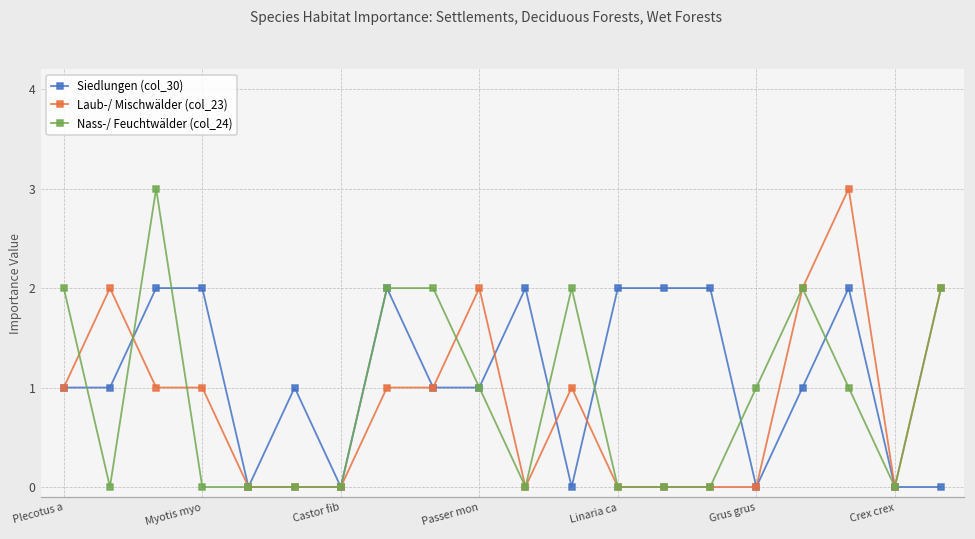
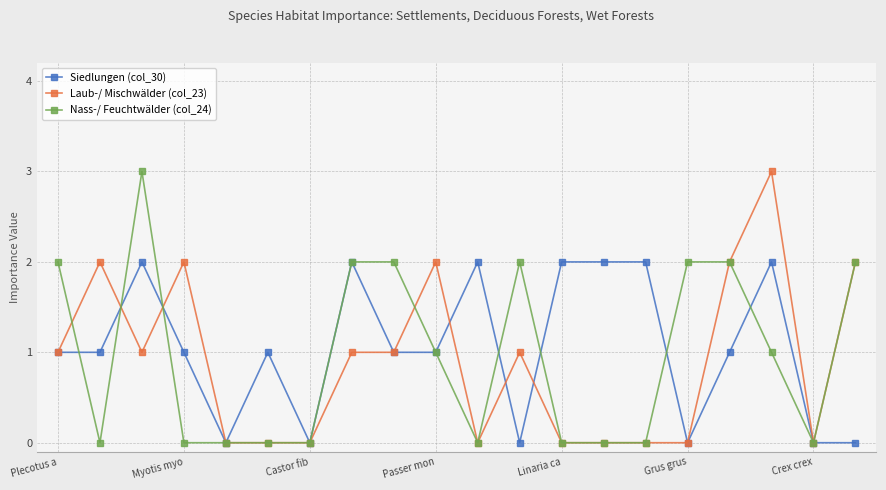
Siedlungen (col_30), Myotis myo: 2 -> 1
Laub-/ Mischwälder (col_23), Myotis myo: 1 -> 2
Nass-/ Feuchtwälder (col_24), Grus grus: 1 -> 2
